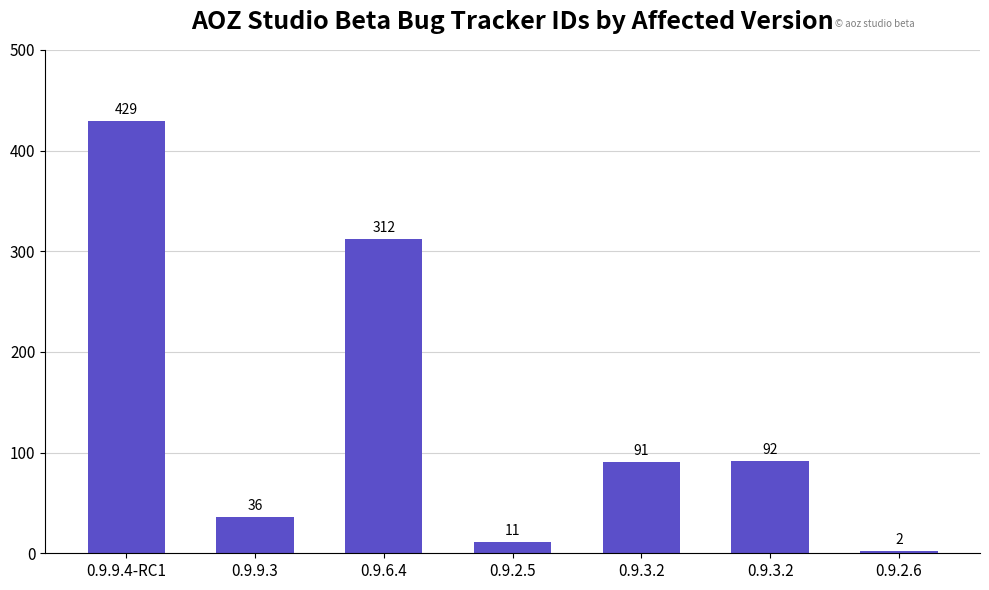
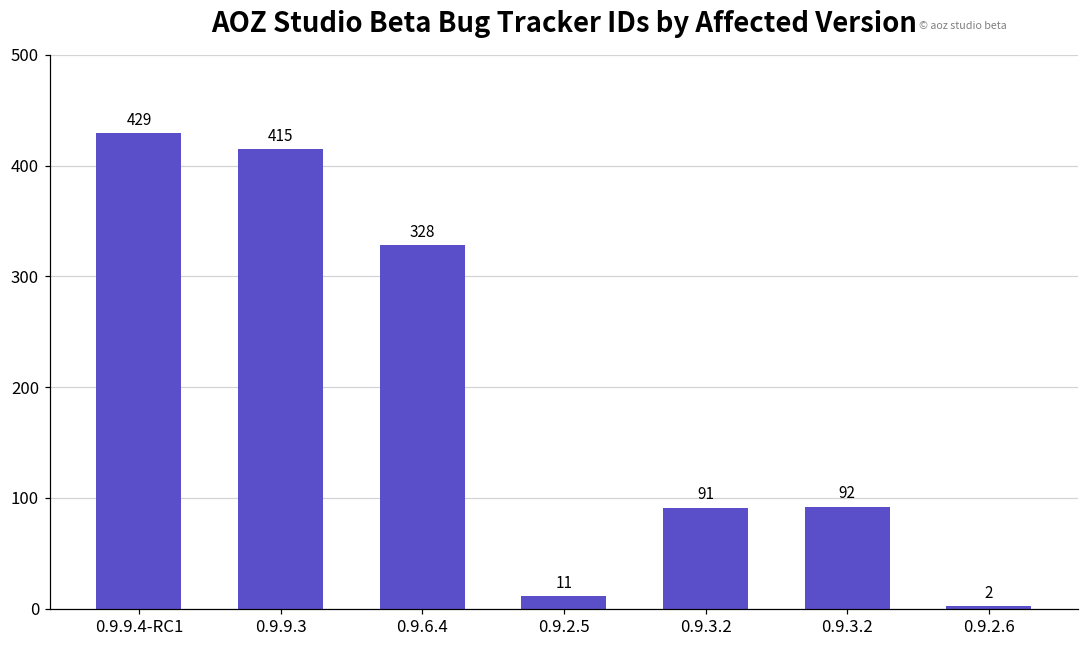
0.9.9.3: 36 -> 415
0.9.6.4: 312 -> 328
